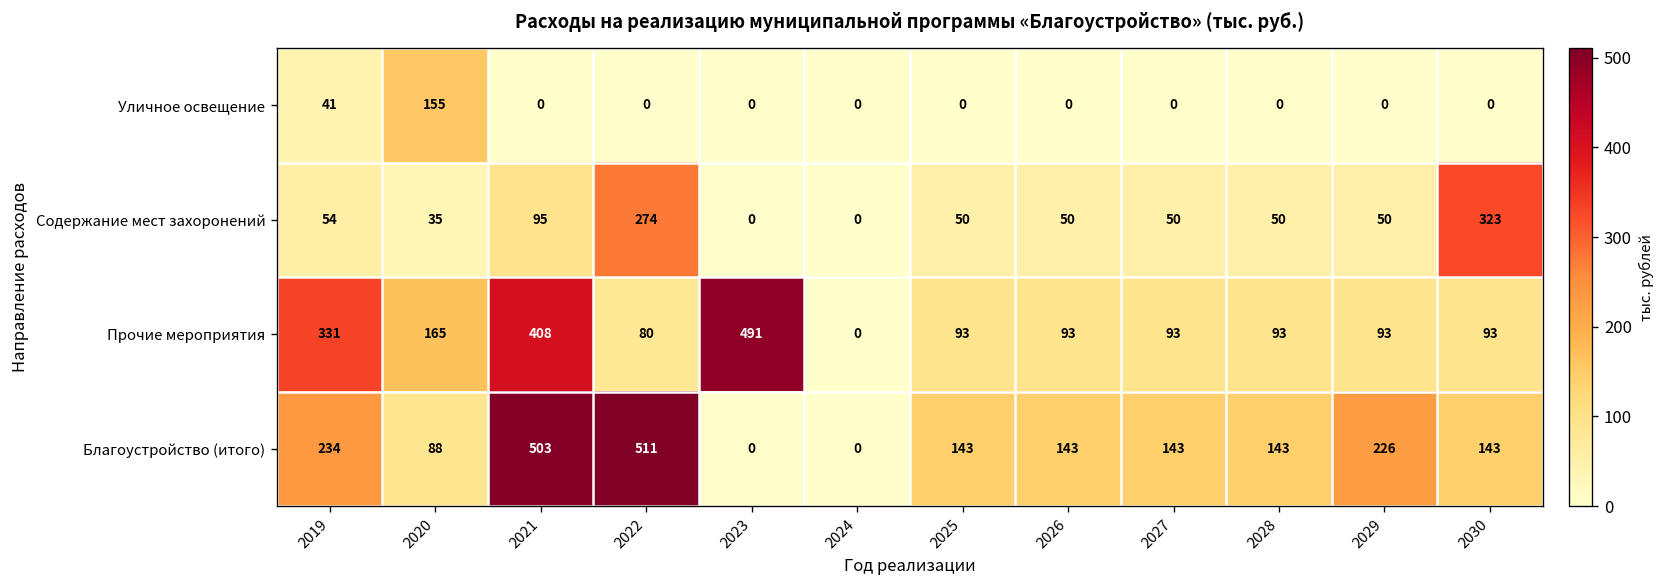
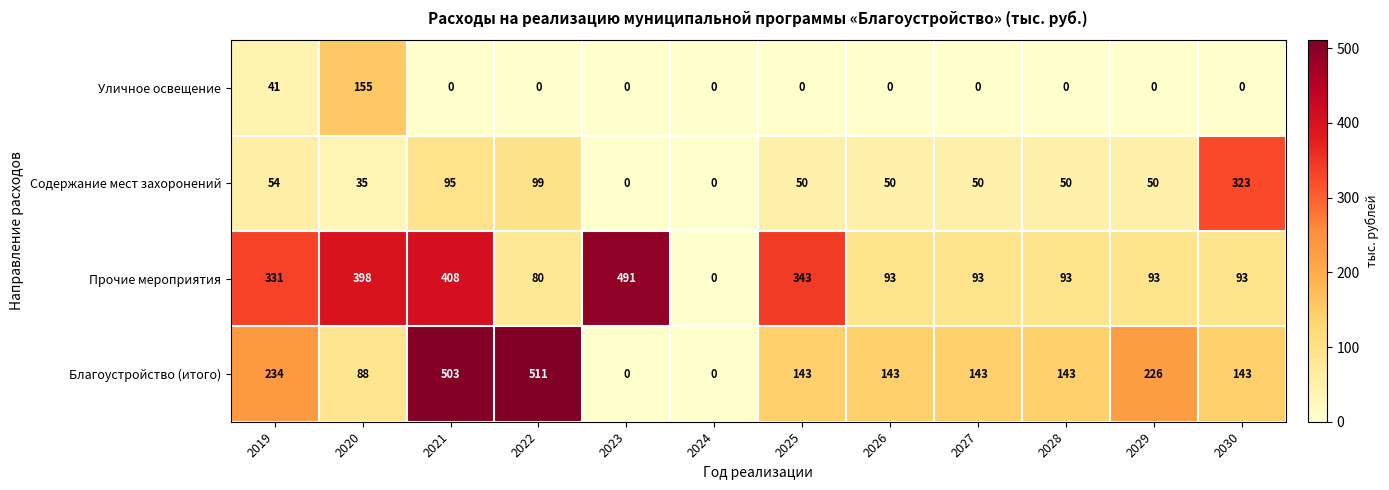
Содержание мест захоронений, 2022: 274 -> 99
Прочие мероприятия, 2020: 165 -> 398
Прочие мероприятия, 2025: 93 -> 343
